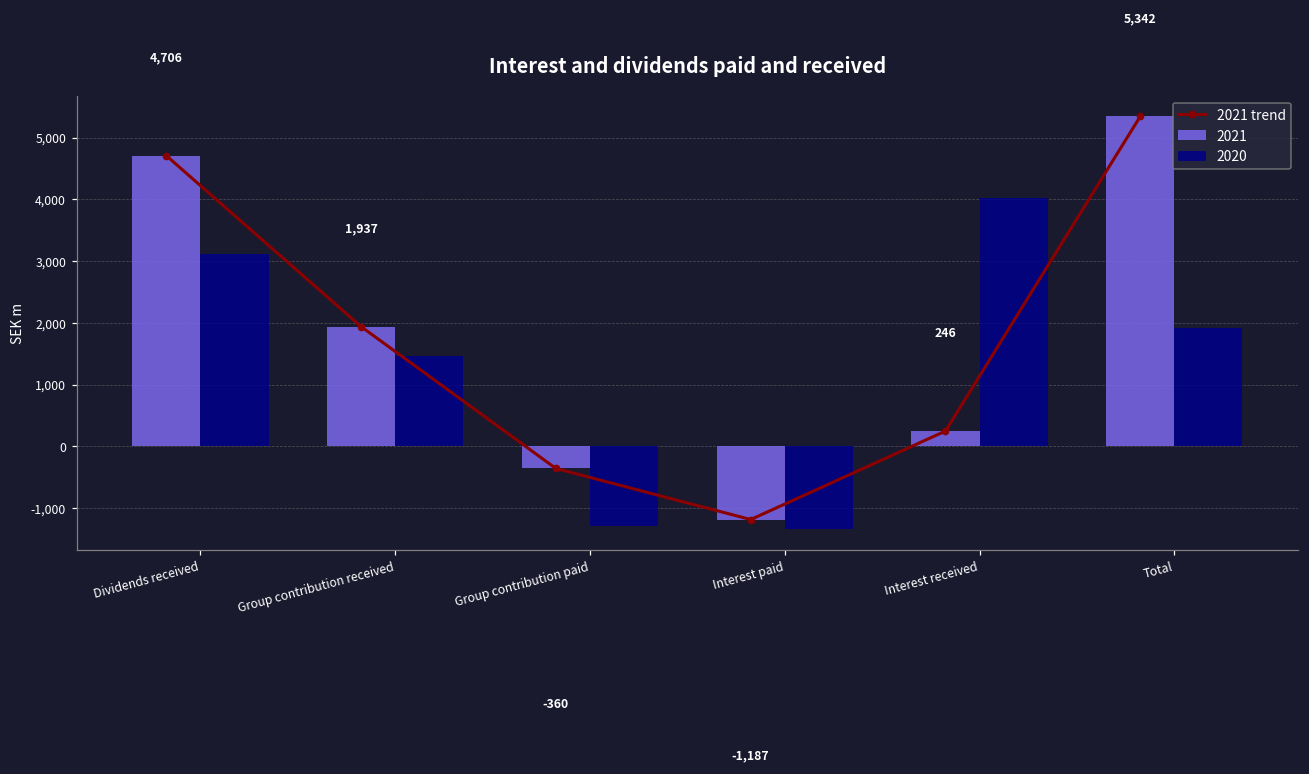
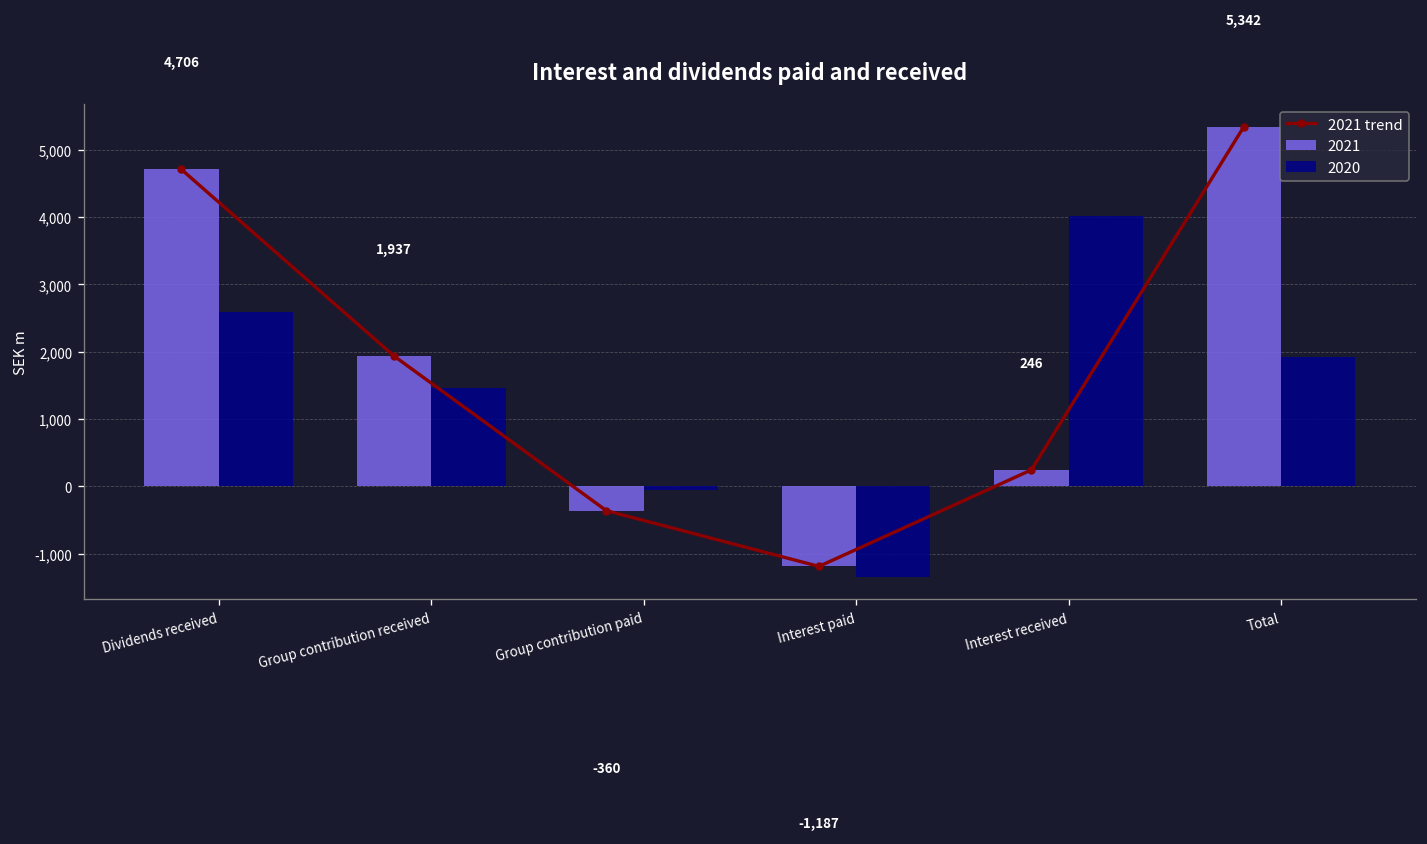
2020, Dividends received: 3,100 -> 2,600
2020, Group contribution paid: -1,300 -> -100
